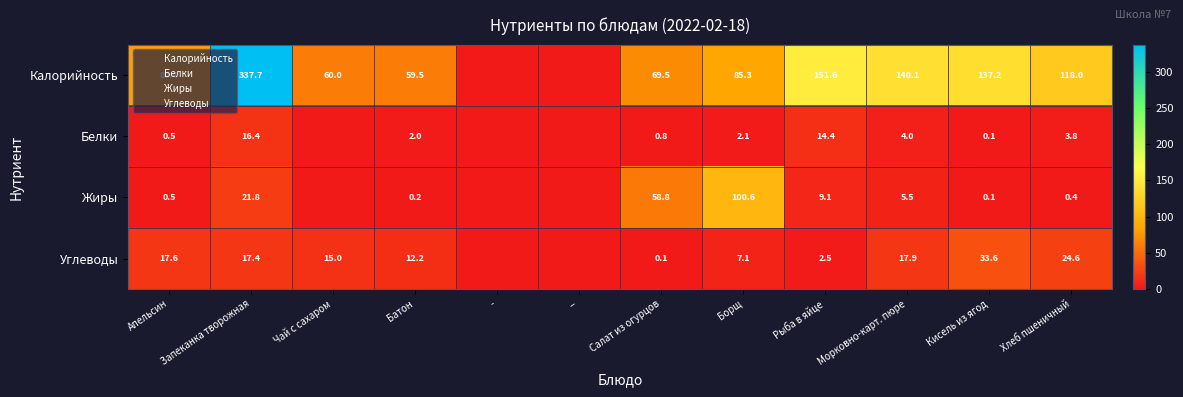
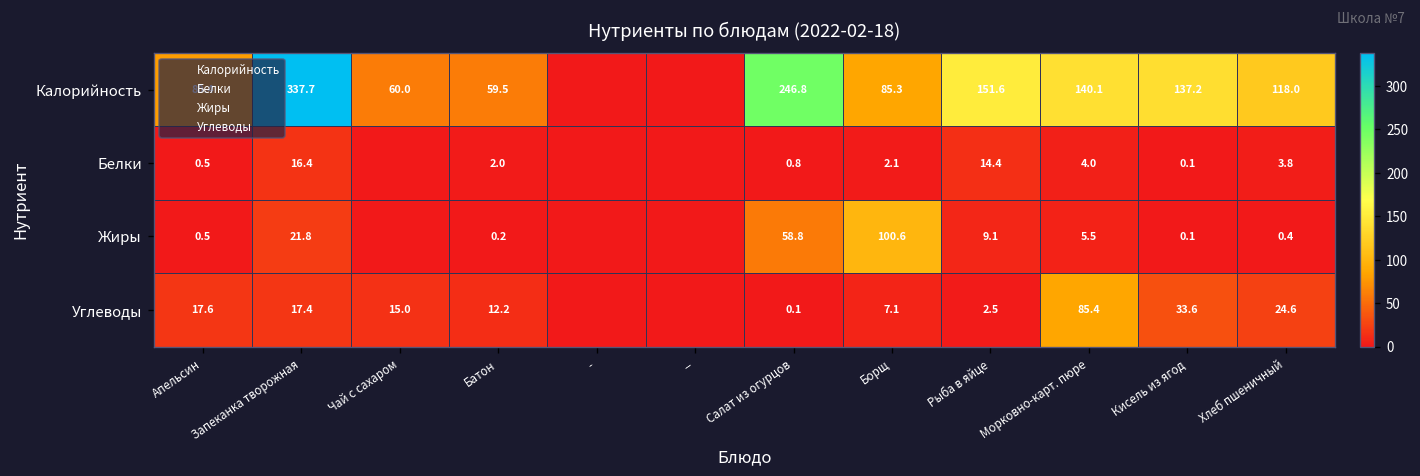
Калорийность, Салат из огурцов: 69.5 -> 246.8
Углеводы, Морковно-карт. пюре: 17.9 -> 85.4
